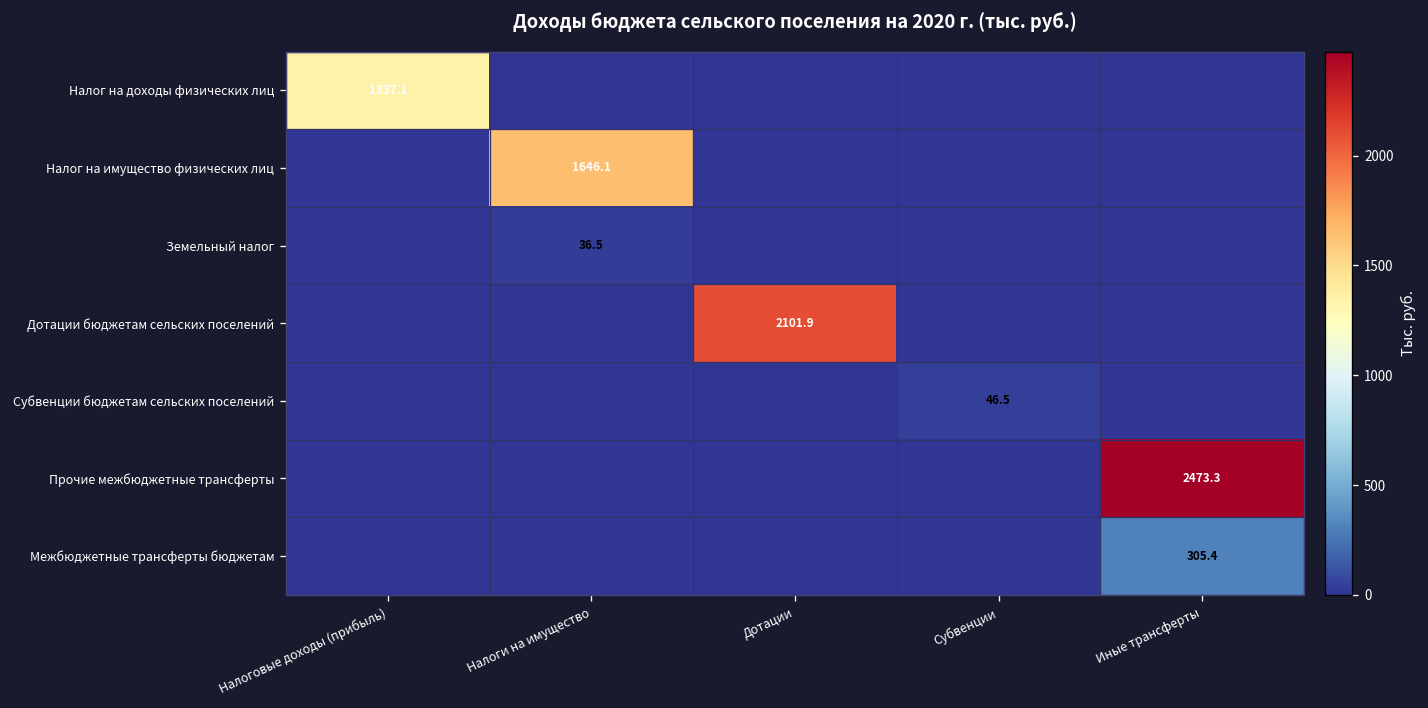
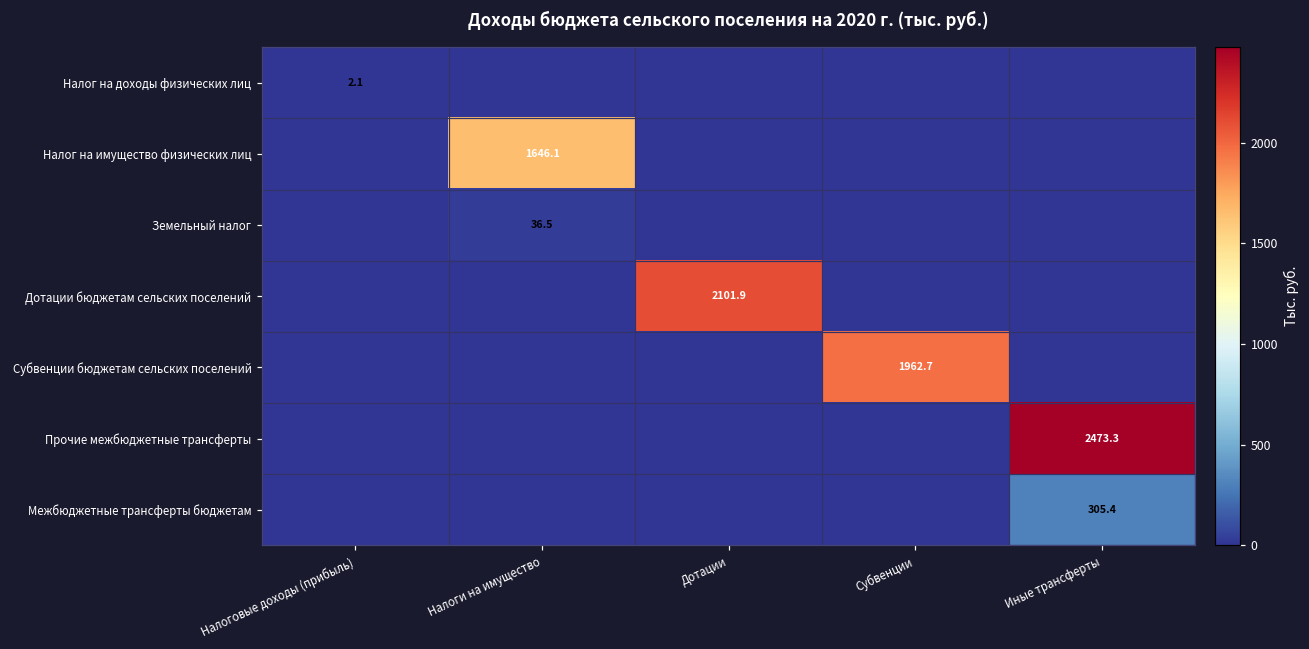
Налог на доходы физических лиц, Налоговые доходы (прибыль): 1337.1 -> 2.1
Субвенции бюджетам сельских поселений, Субвенции: 46.5 -> 1962.7
